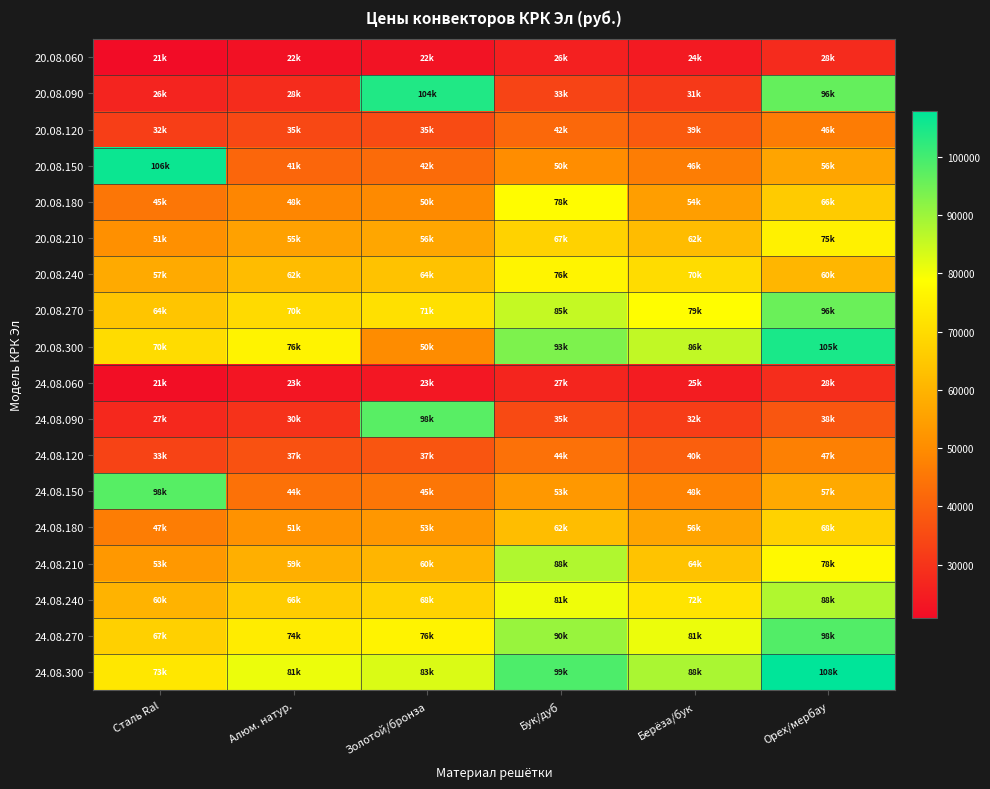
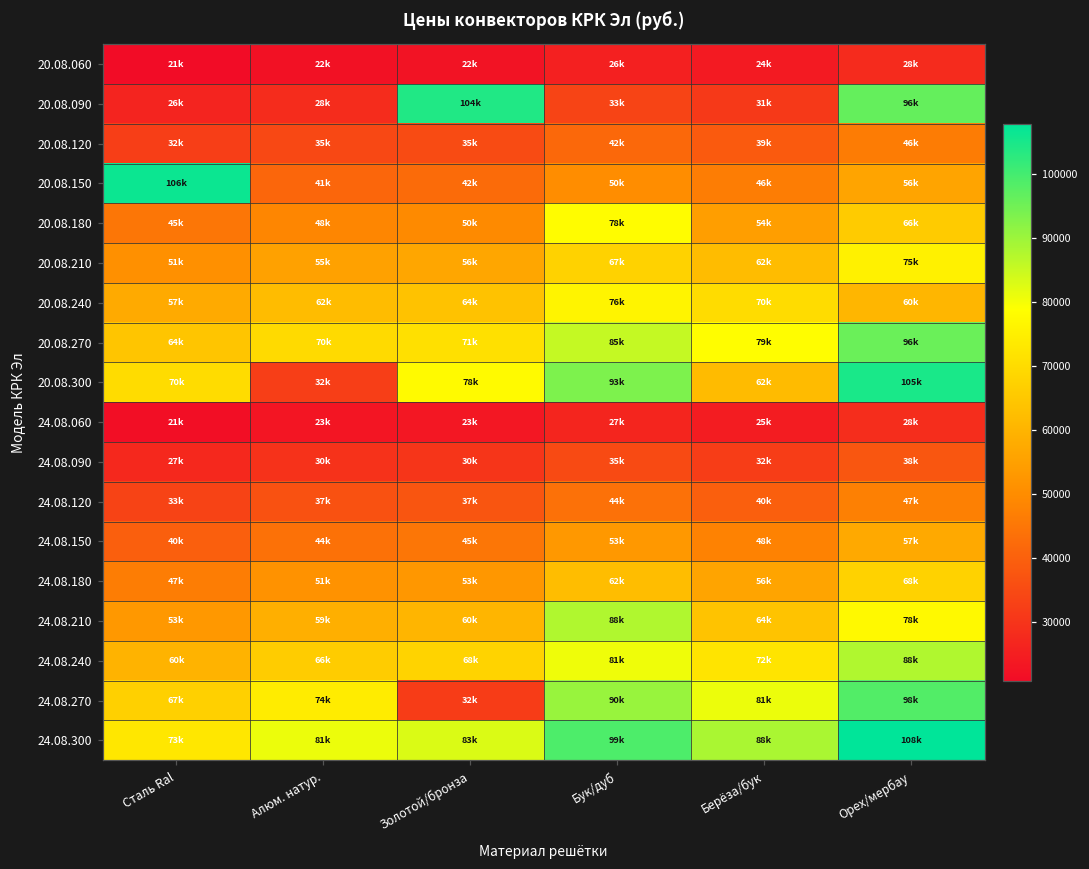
20.08.300, Алюм. натур.: 76k -> 32k
20.08.300, Золотой/бронза: 50k -> 78k
20.08.300, Берёза/бук: 86k -> 62k
24.08.090, Золотой/бронза: 98k -> 30k
24.08.150, Сталь Ral: 98k -> 40k
24.08.270, Золотой/бронза: 76k -> 32k
